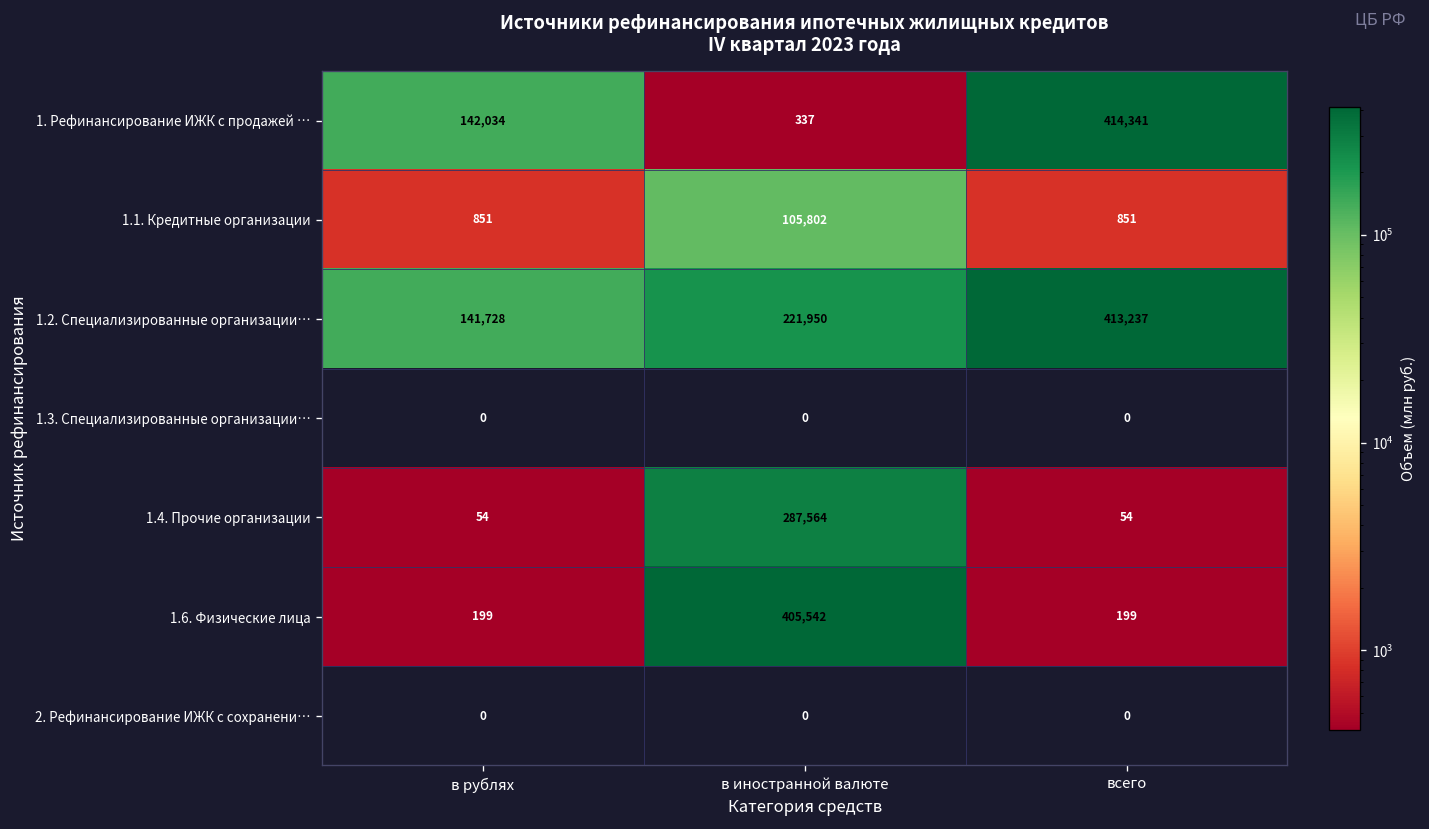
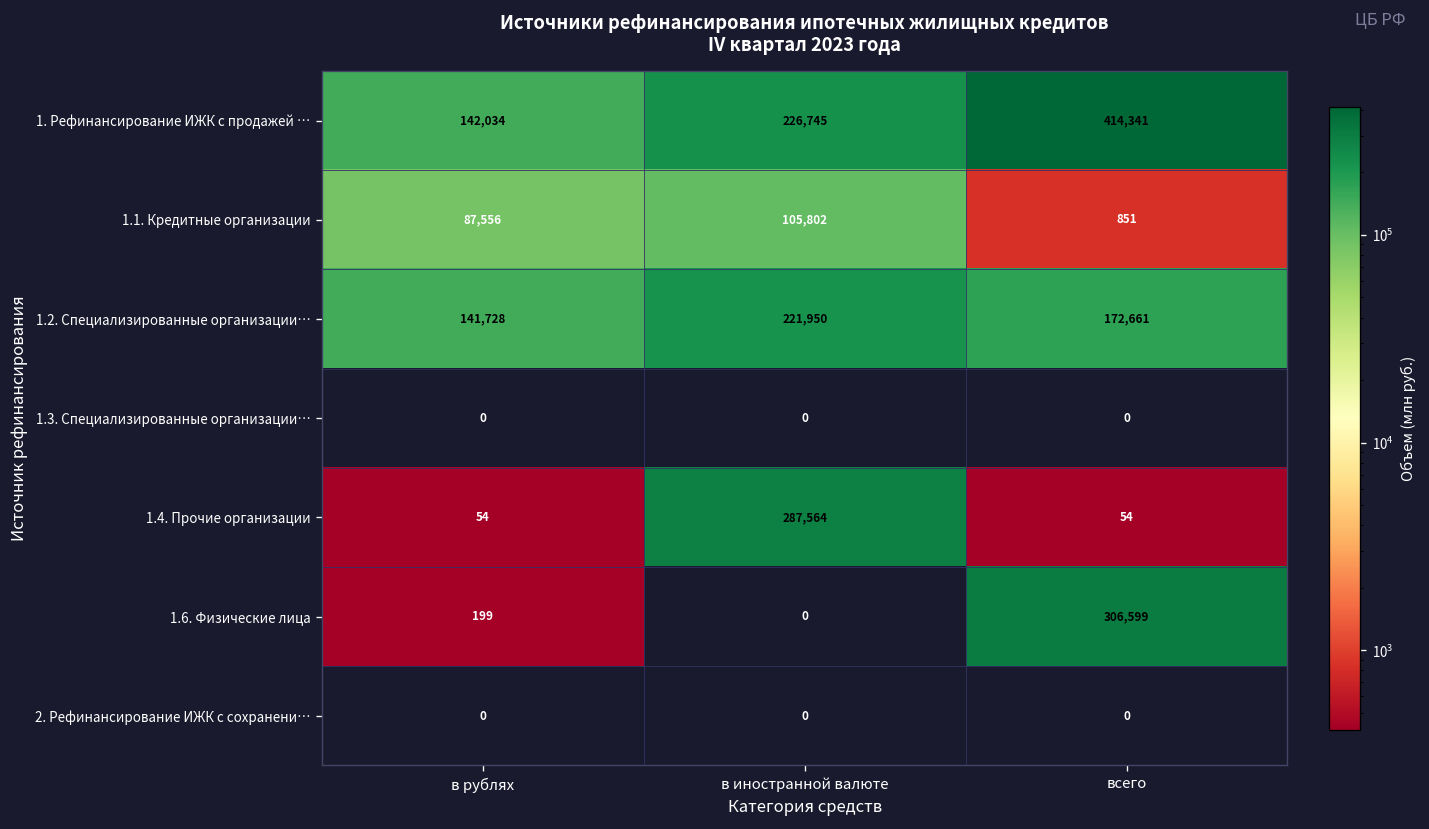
1. Рефинансирование ИЖК с продажей …, в иностранной валюте: 337 -> 226,745
1.1. Кредитные организации, в рублях: 851 -> 87,556
1.2. Специализированные организации…, всего: 413,237 -> 172,661
1.6. Физические лица, в иностранной валюте: 405,542 -> 0
1.6. Физические лица, всего: 199 -> 306,599
